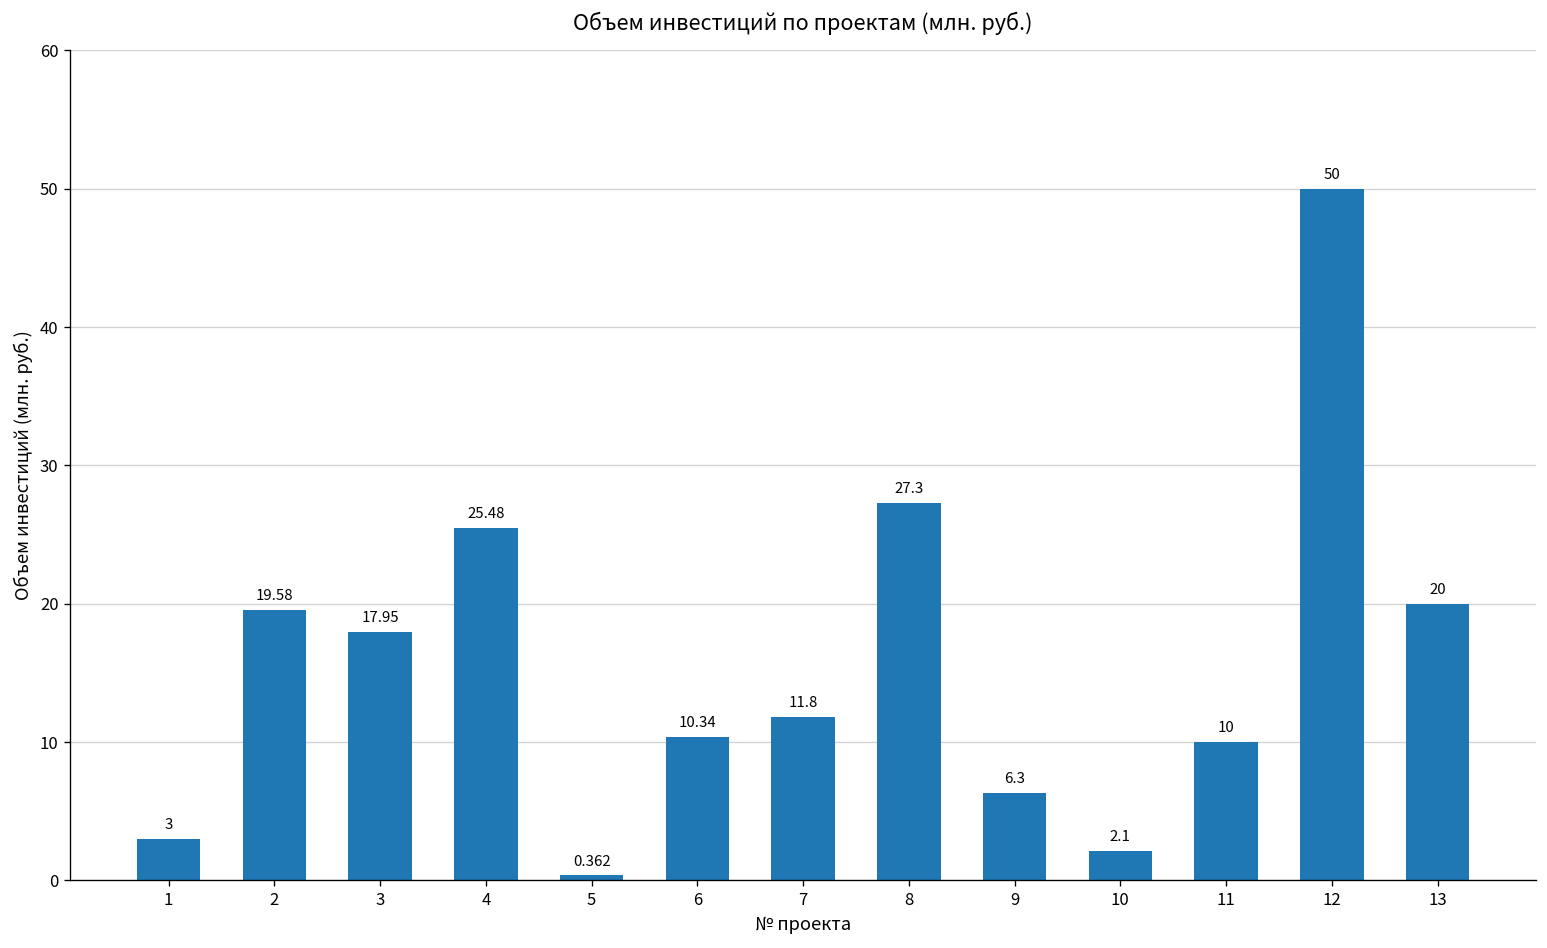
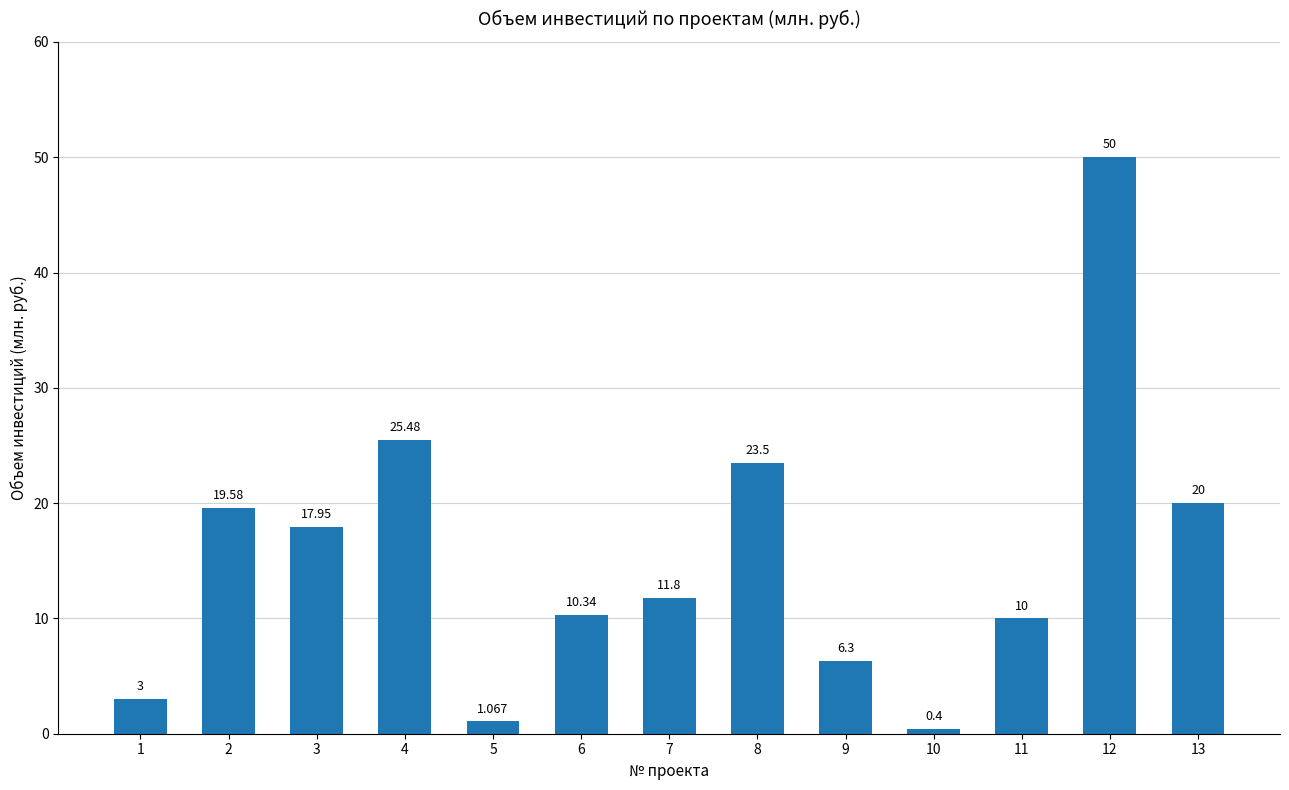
5: 0.362 -> 1.067
8: 27.3 -> 23.5
10: 2.1 -> 0.4
